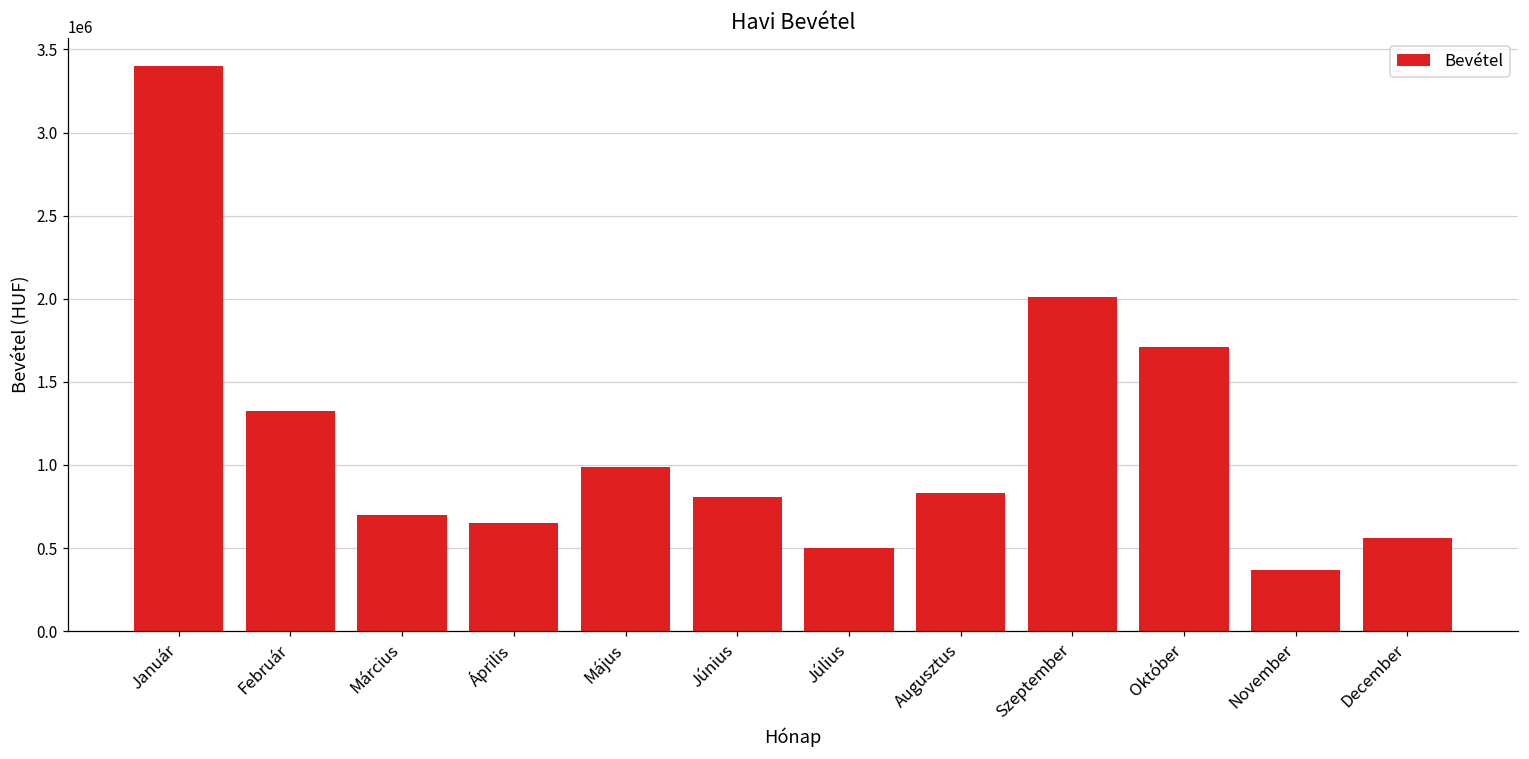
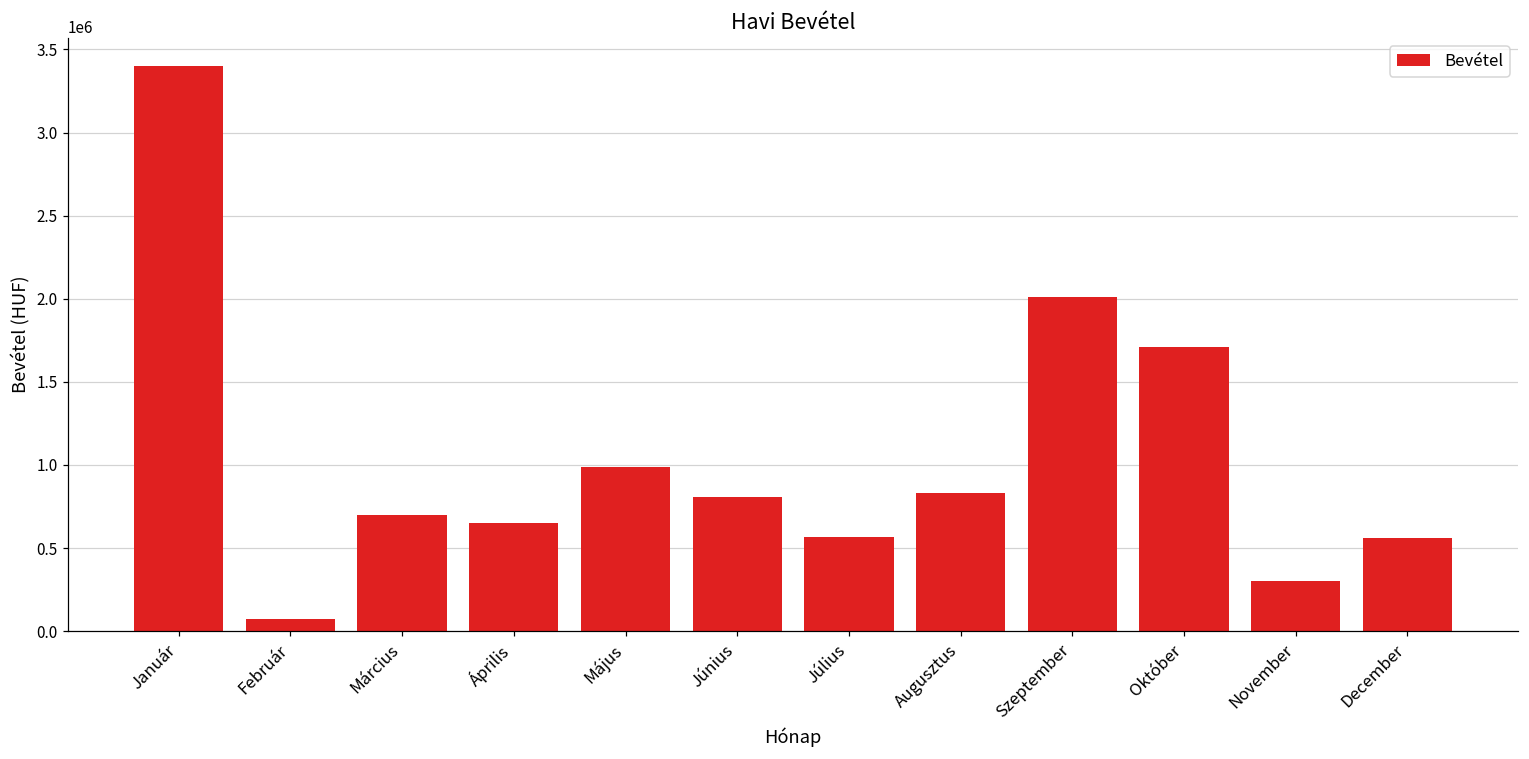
Február: 1330000 -> 80000
Július: 500000 -> 570000
November: 370000 -> 300000
